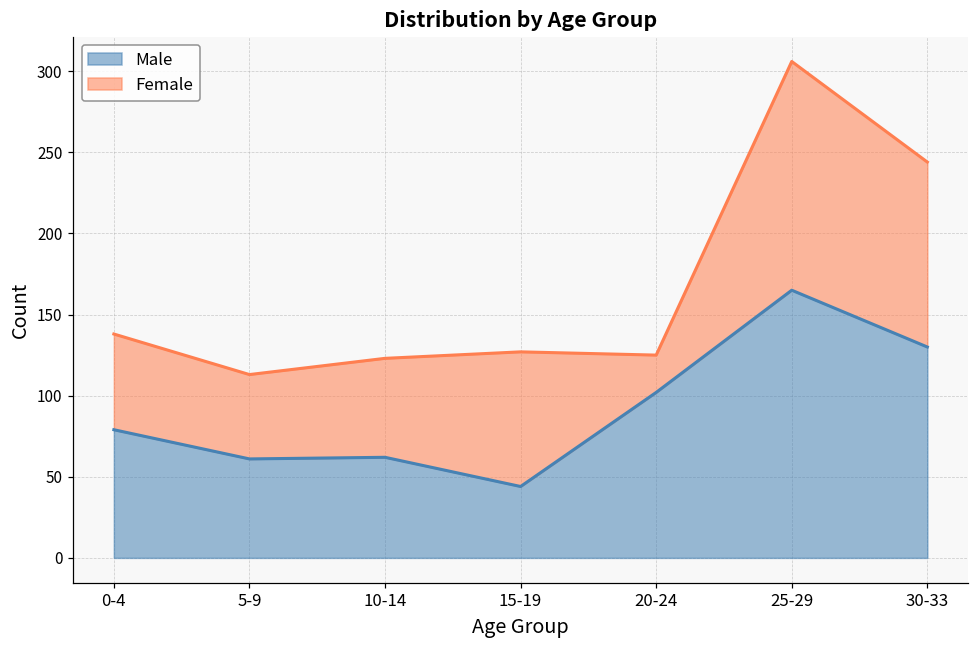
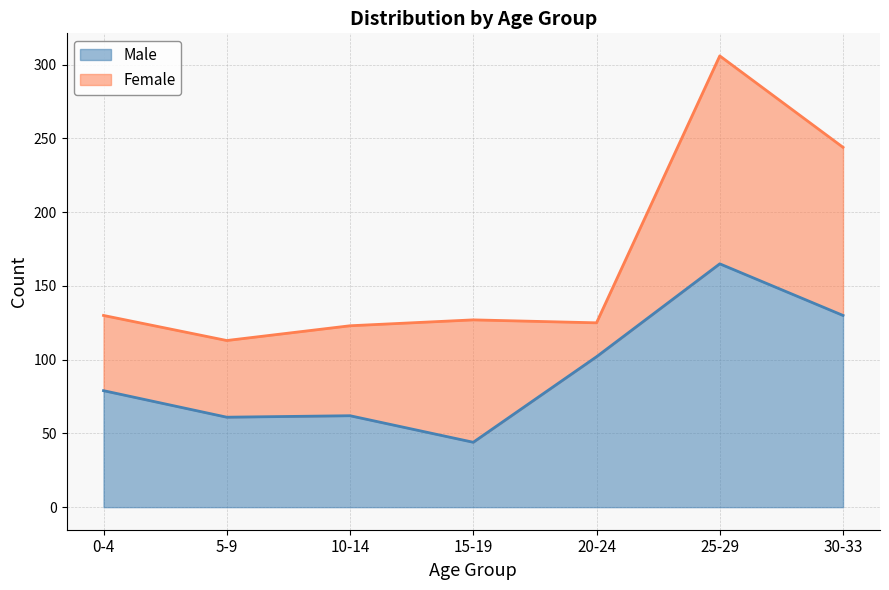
Female, 0-4: 59 -> 51
